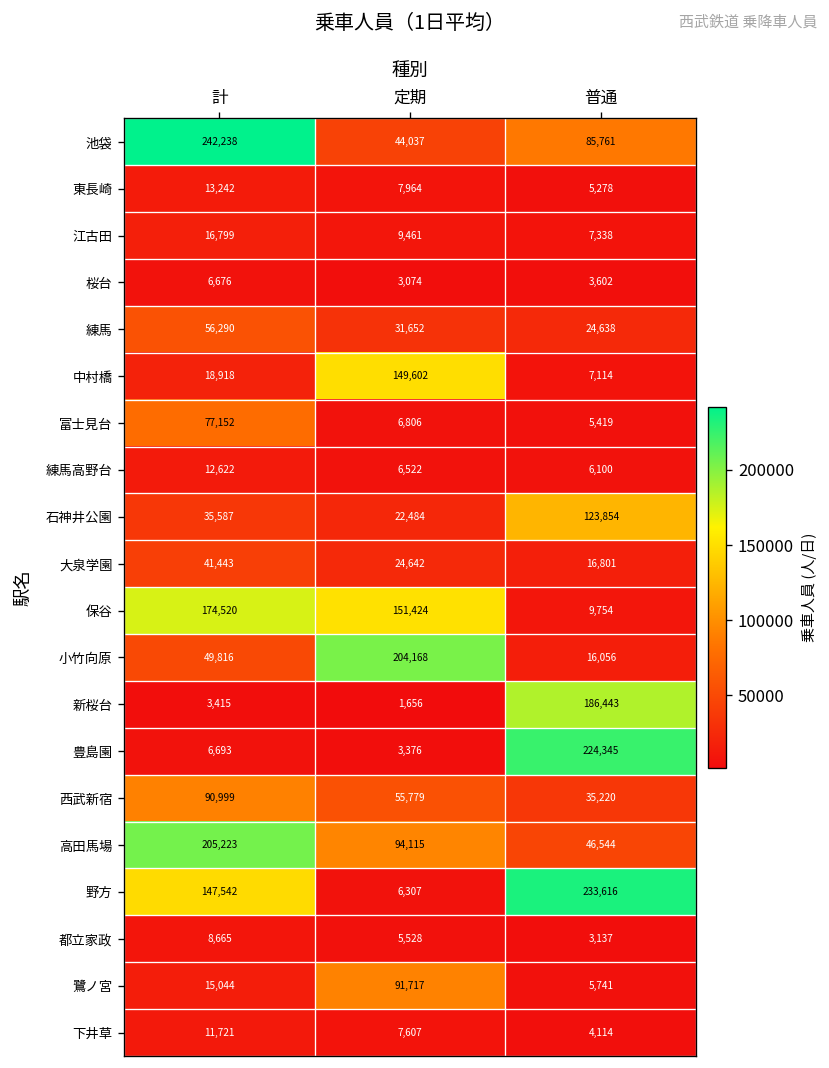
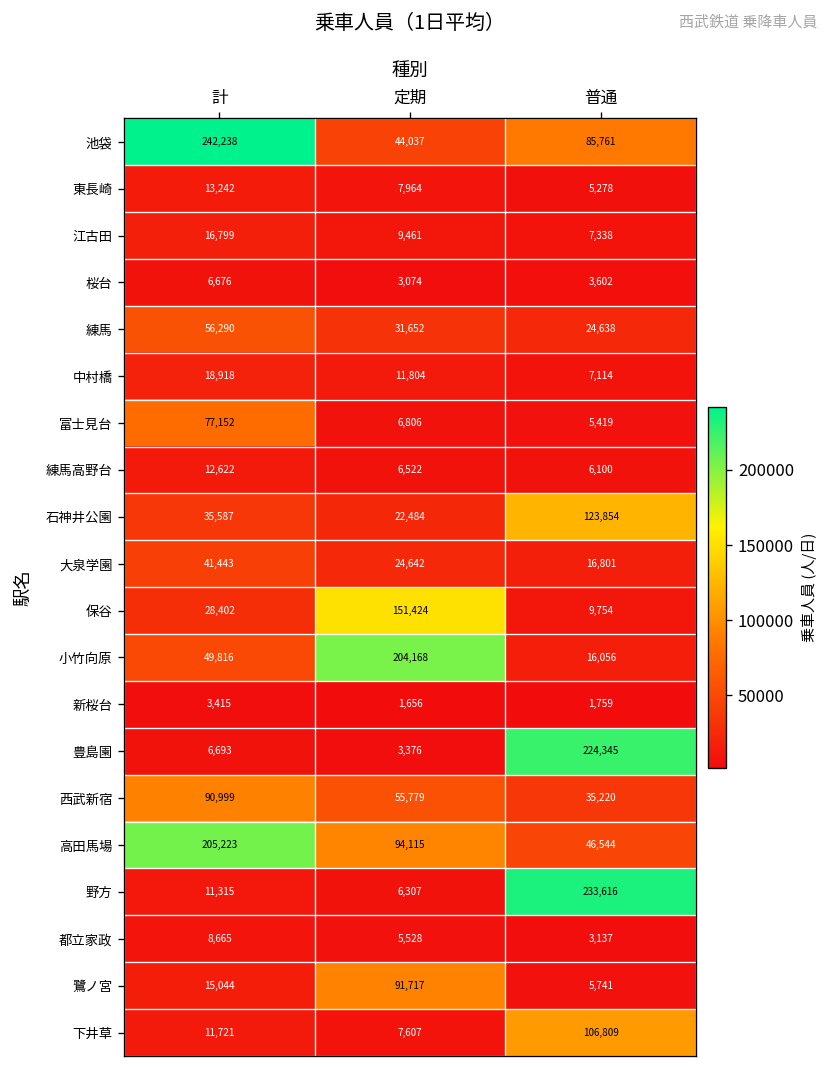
中村橋, 定期: 149,602 -> 11,804
保谷, 計: 174,520 -> 28,402
新桜台, 普通: 186,443 -> 1,759
野方, 計: 147,542 -> 11,315
下井草, 普通: 4,114 -> 106,809
